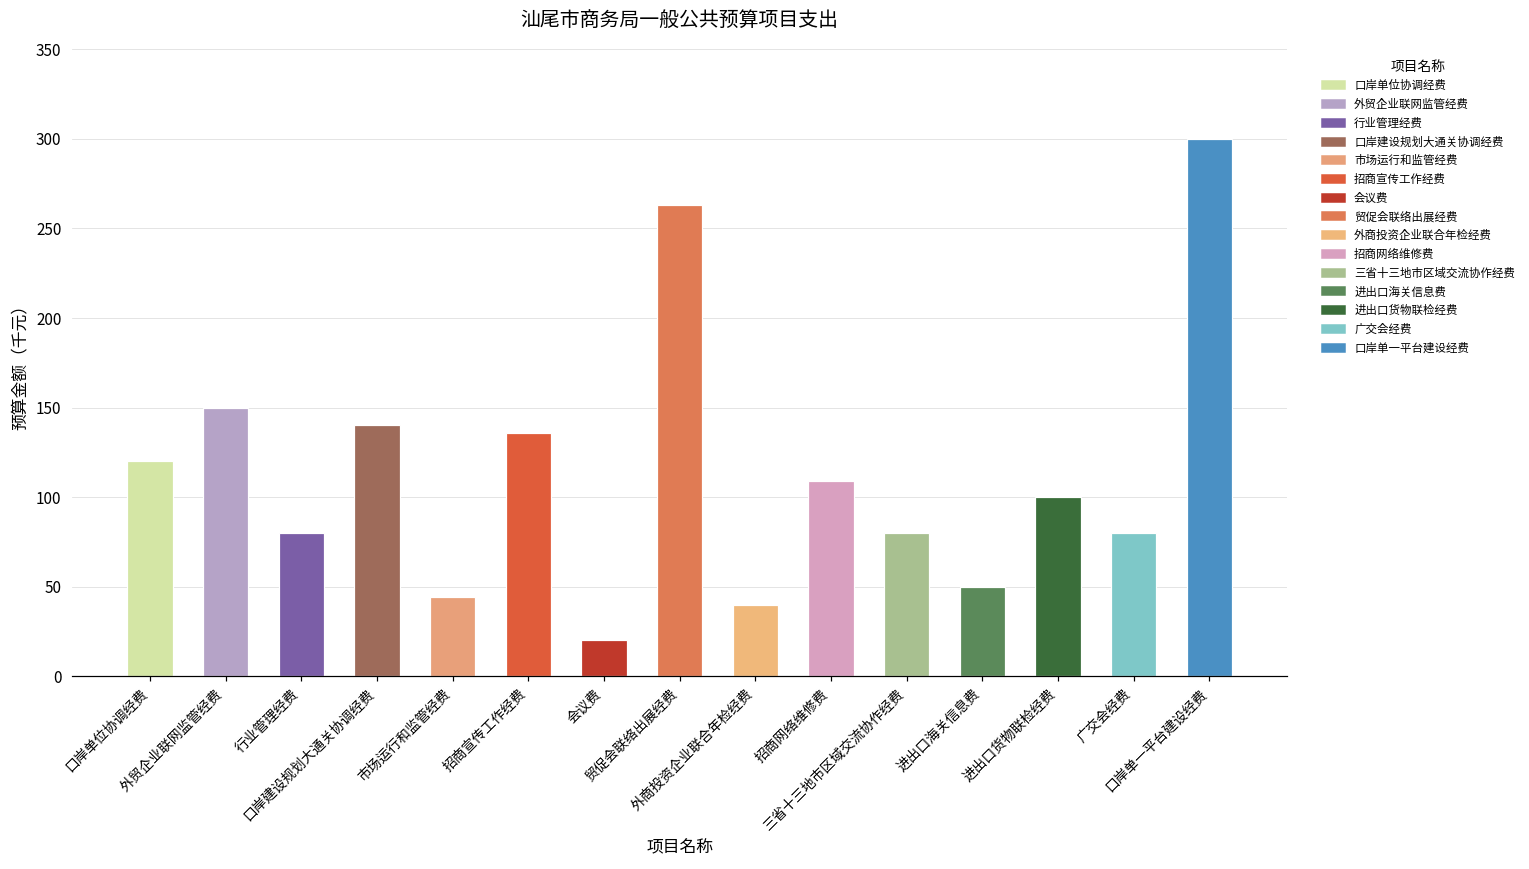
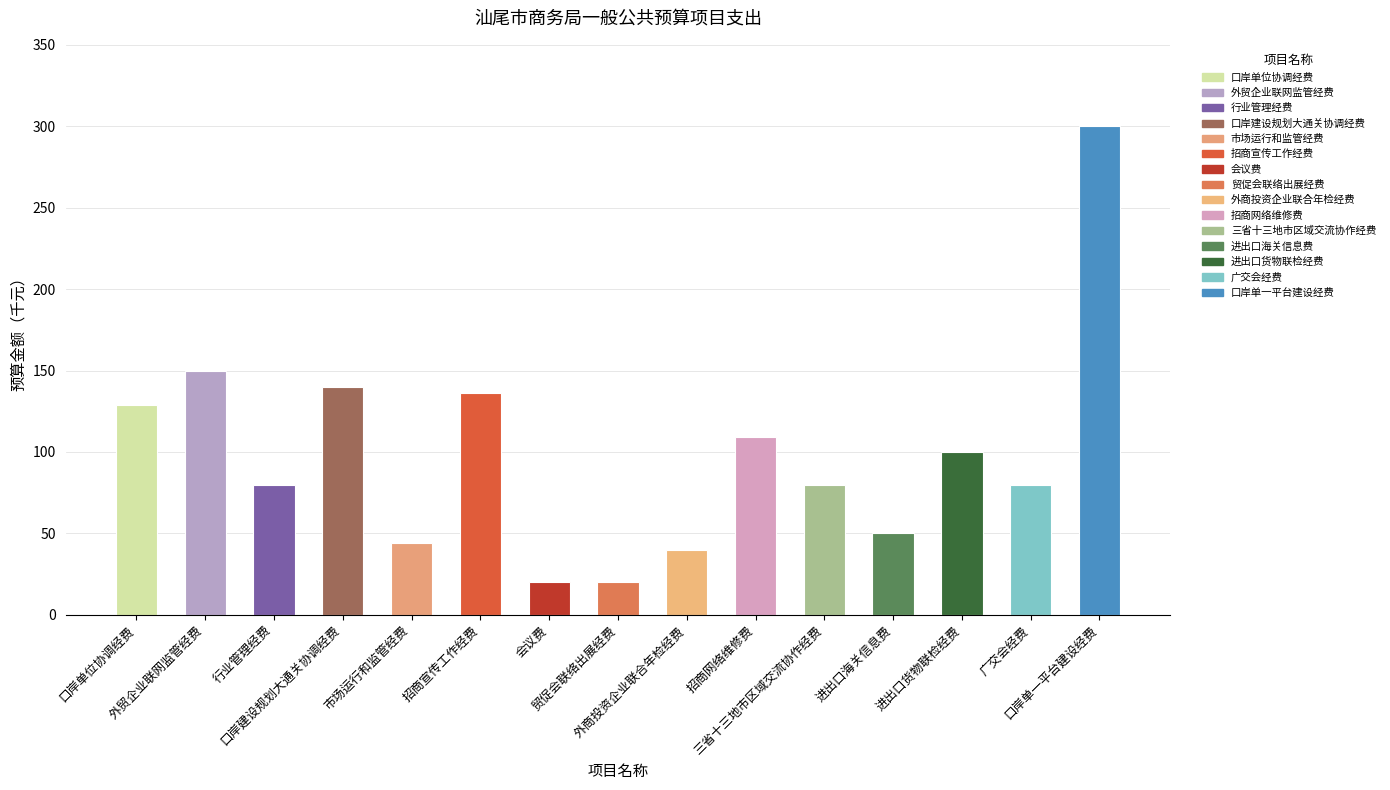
口岸单位协调经费: 120 -> 129
贸促会联络出展经费: 263 -> 20
